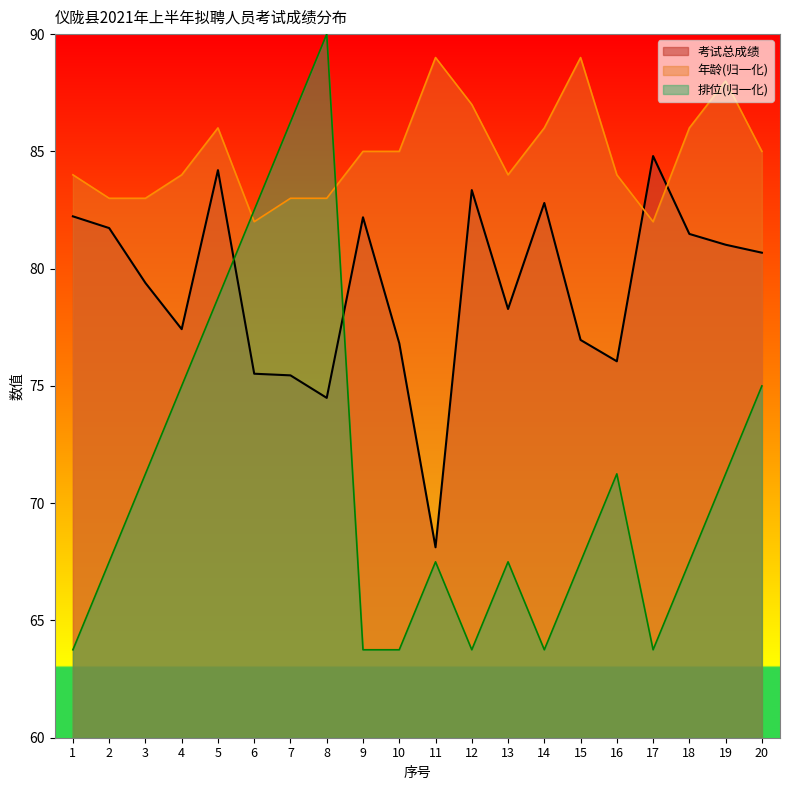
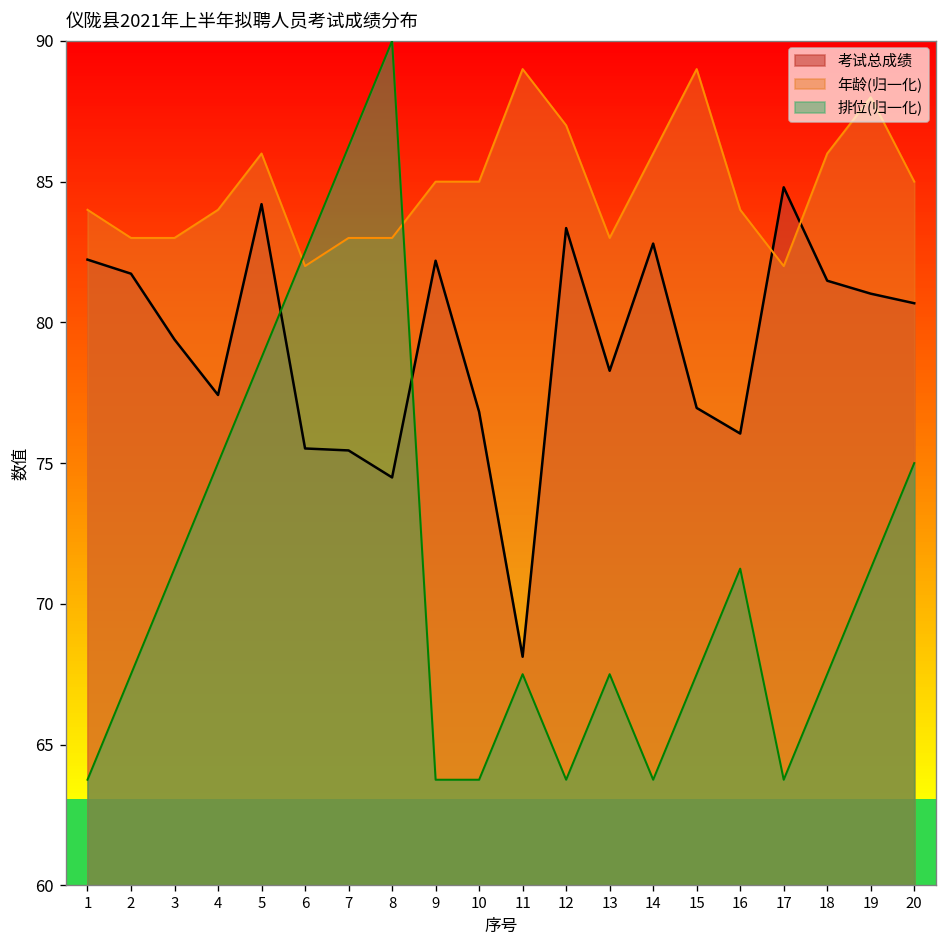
年龄(归一化), 13: 84.0 -> 83.0
